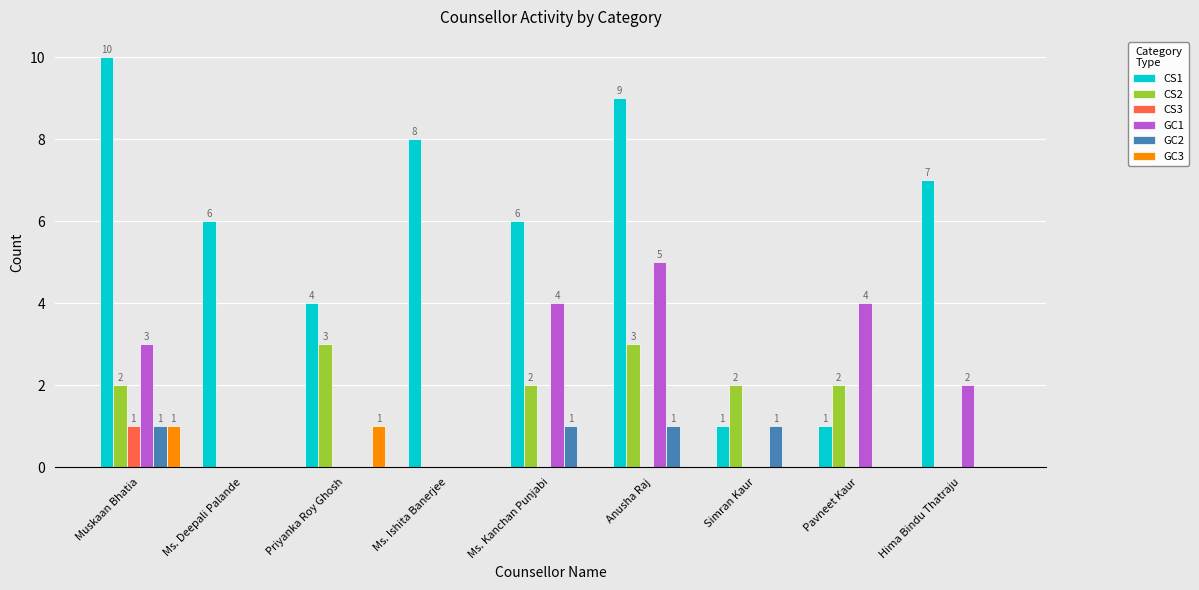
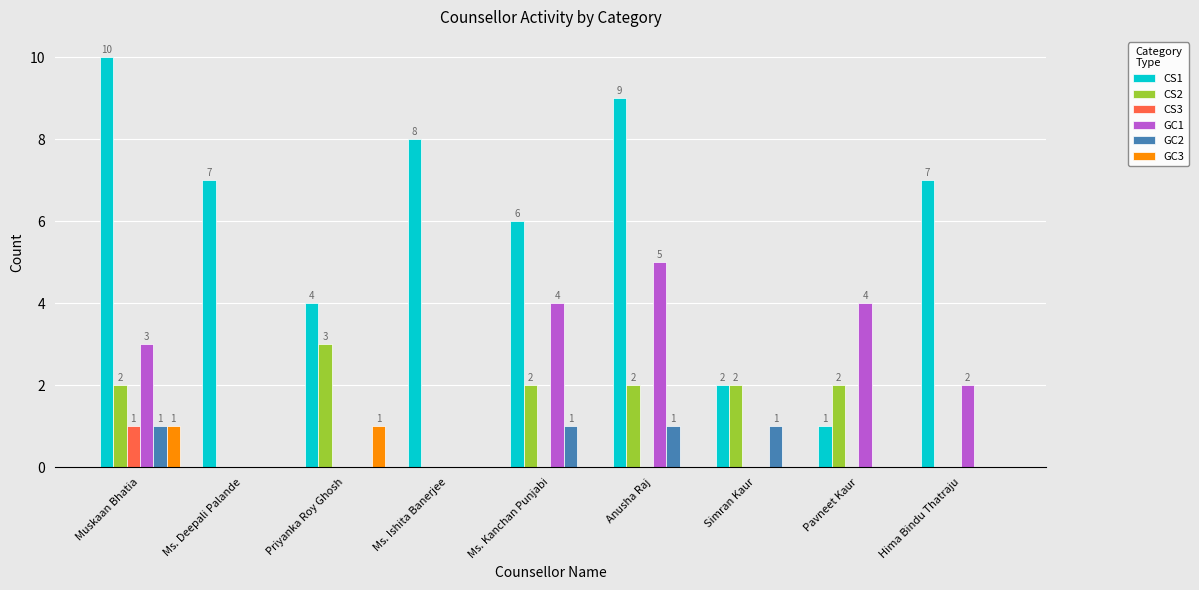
CS1, Ms. Deepali Palande: 6 -> 7
CS2, Anusha Raj: 3 -> 2
CS1, Simran Kaur: 1 -> 2
